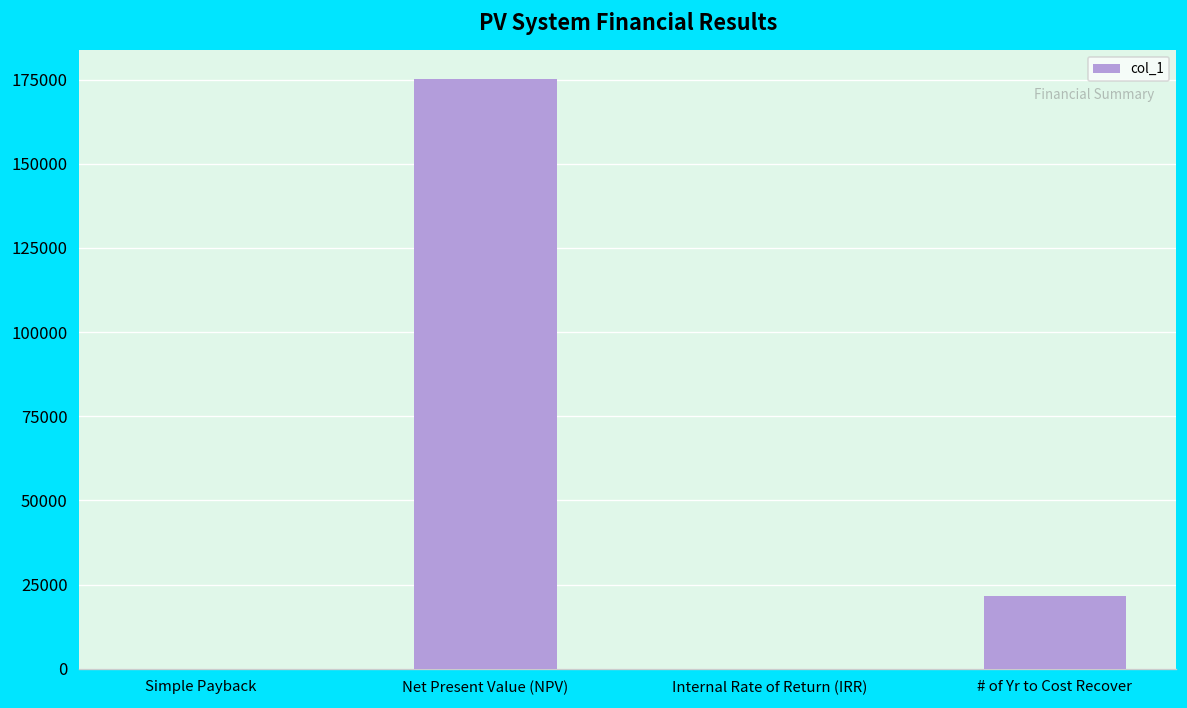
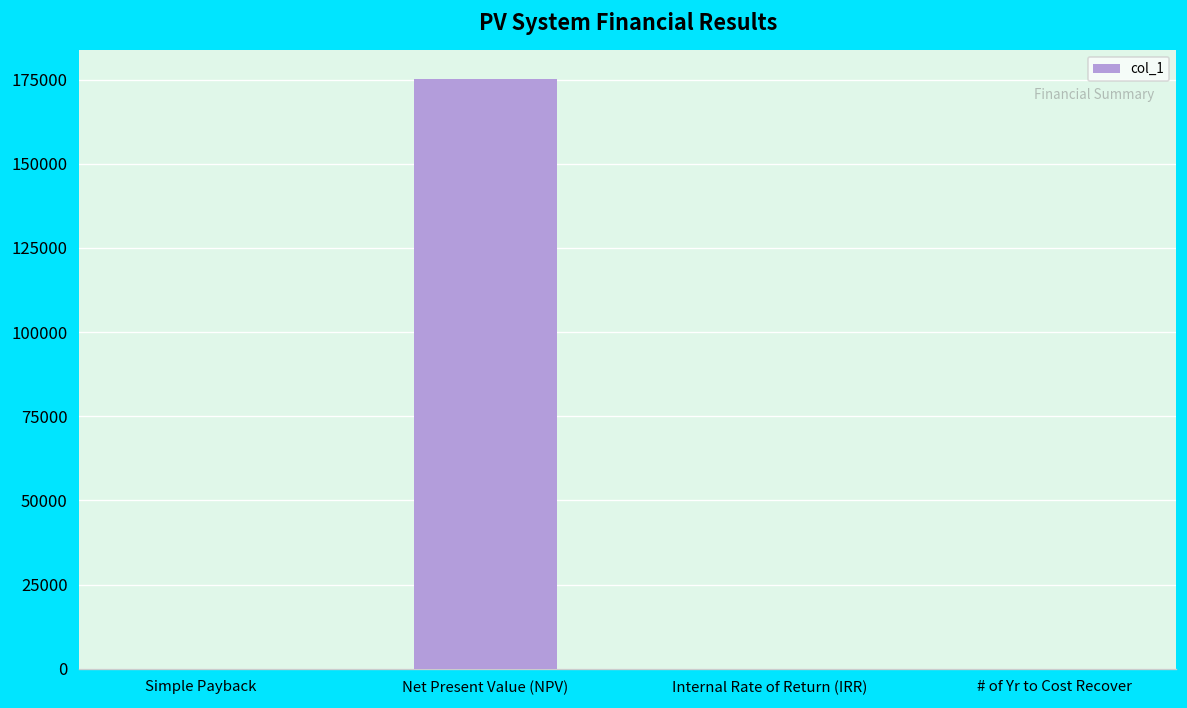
# of Yr to Cost Recover: 22000 -> 0
